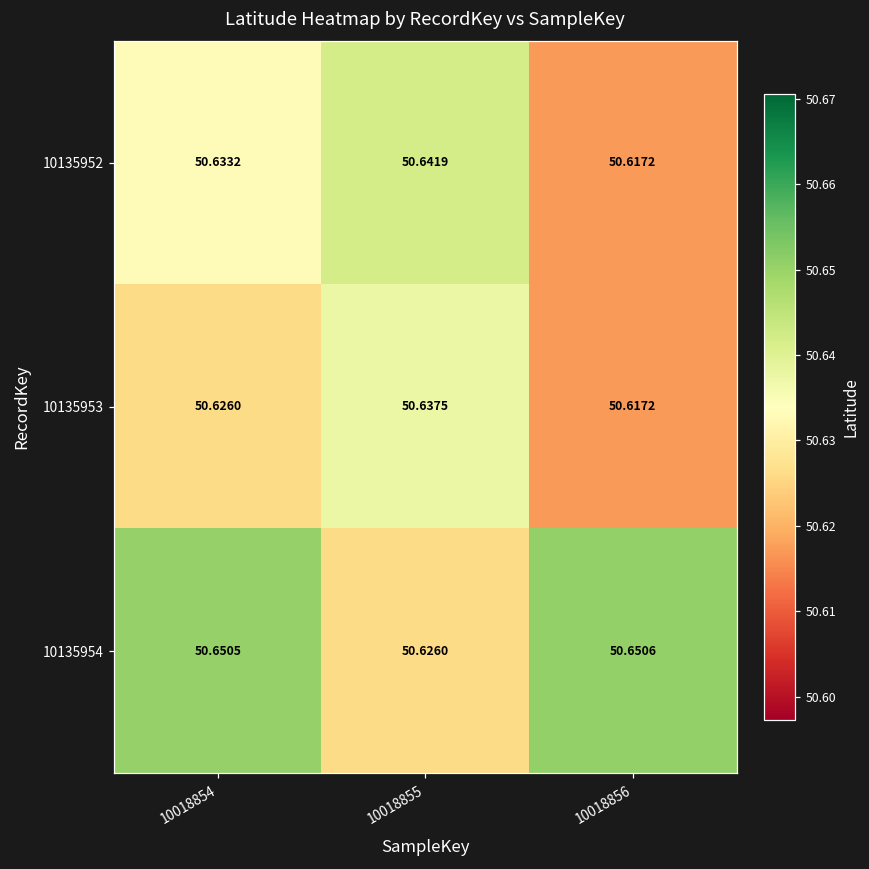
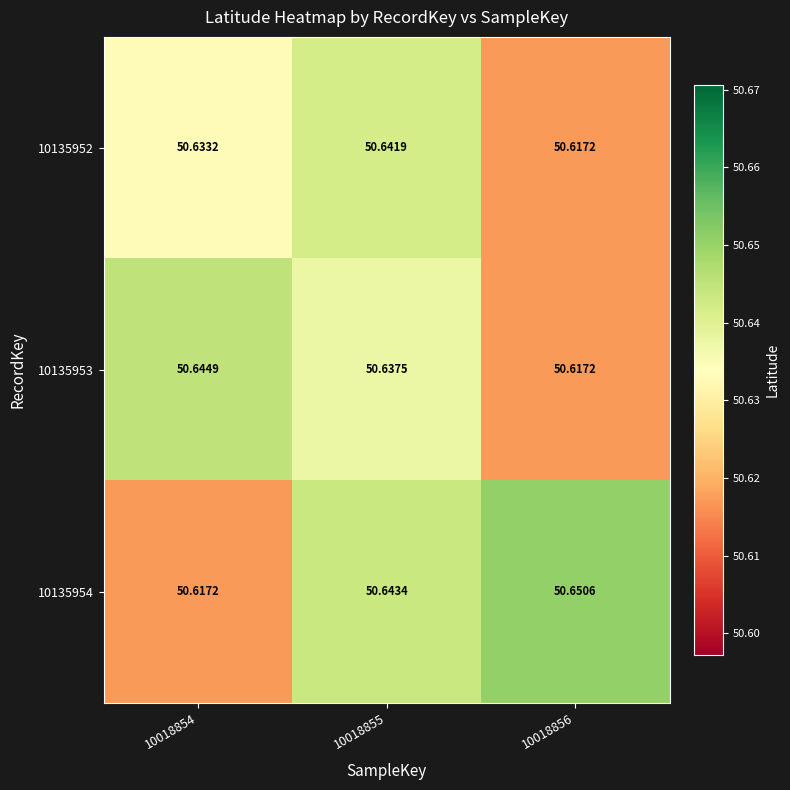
10135953, 10018854: 50.6260 -> 50.6449
10135954, 10018854: 50.6505 -> 50.6172
10135954, 10018855: 50.6260 -> 50.6434
